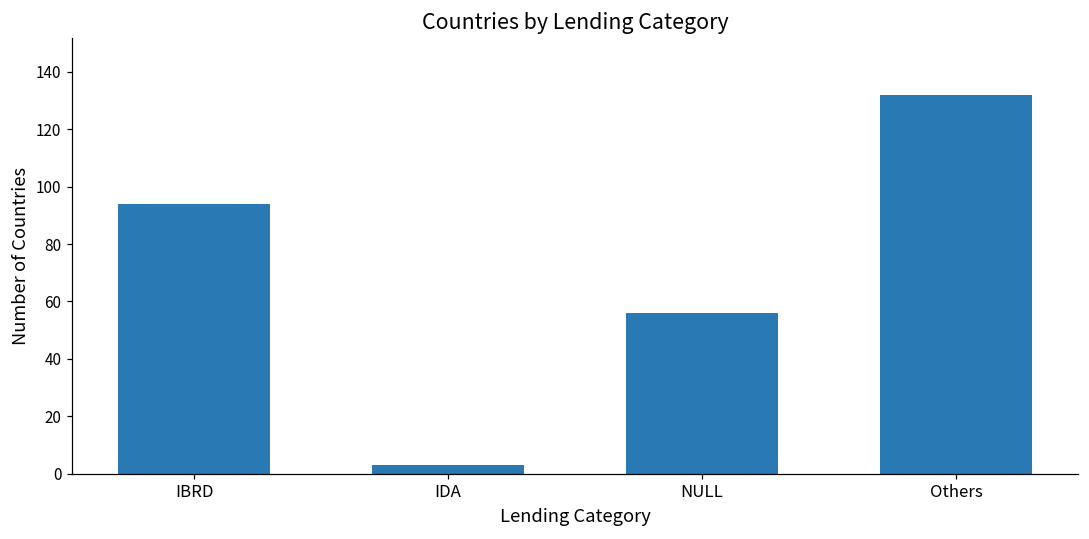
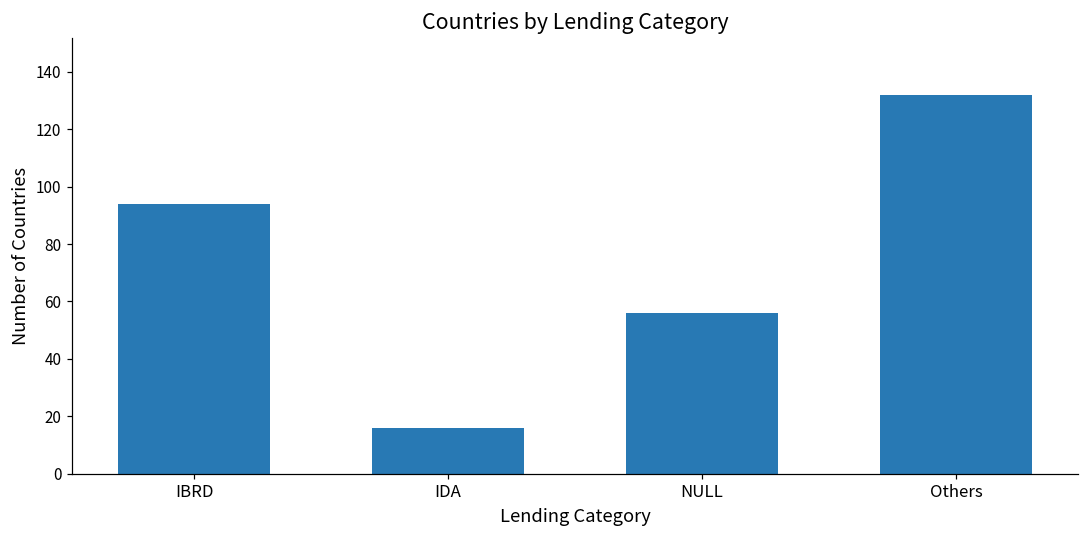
IDA: 3 -> 16
